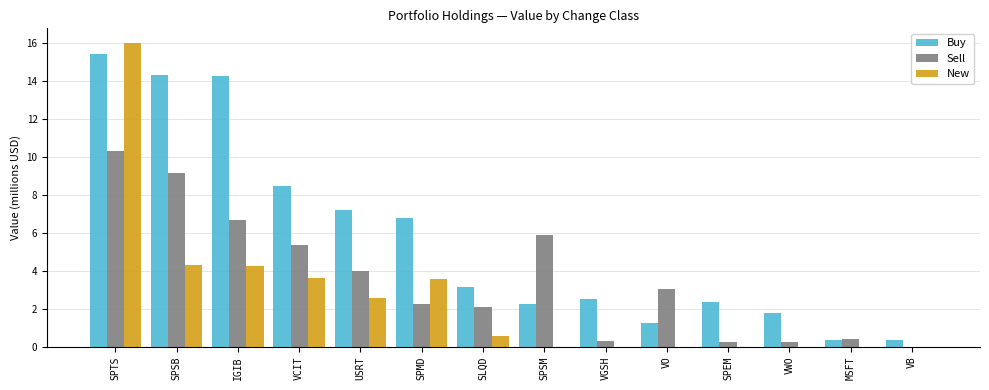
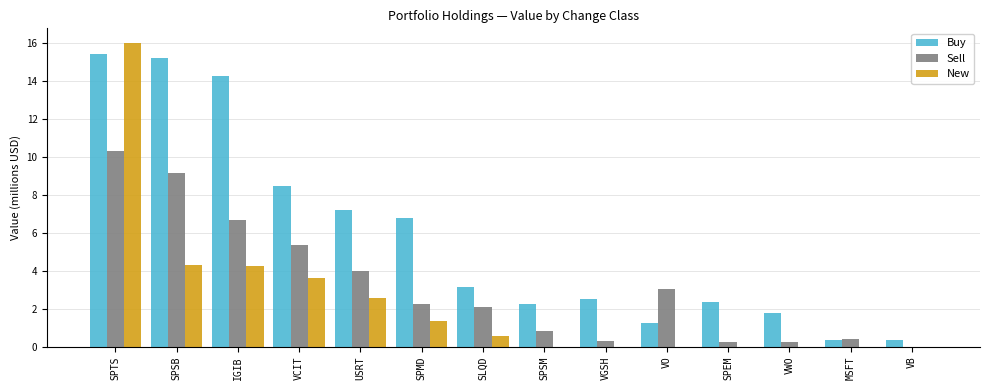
Buy, SPSB: 14.3 -> 15.2
New, SPMD: 3.6 -> 1.4
Sell, SPSM: 5.9 -> 0.8
